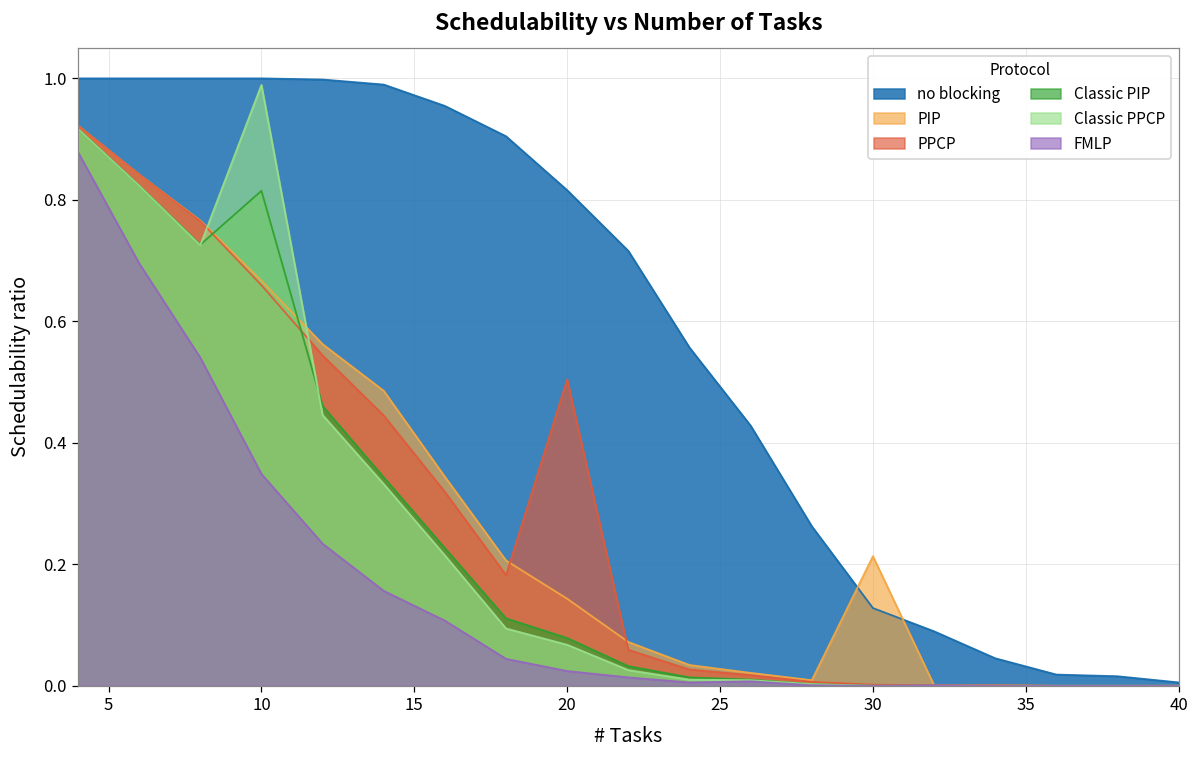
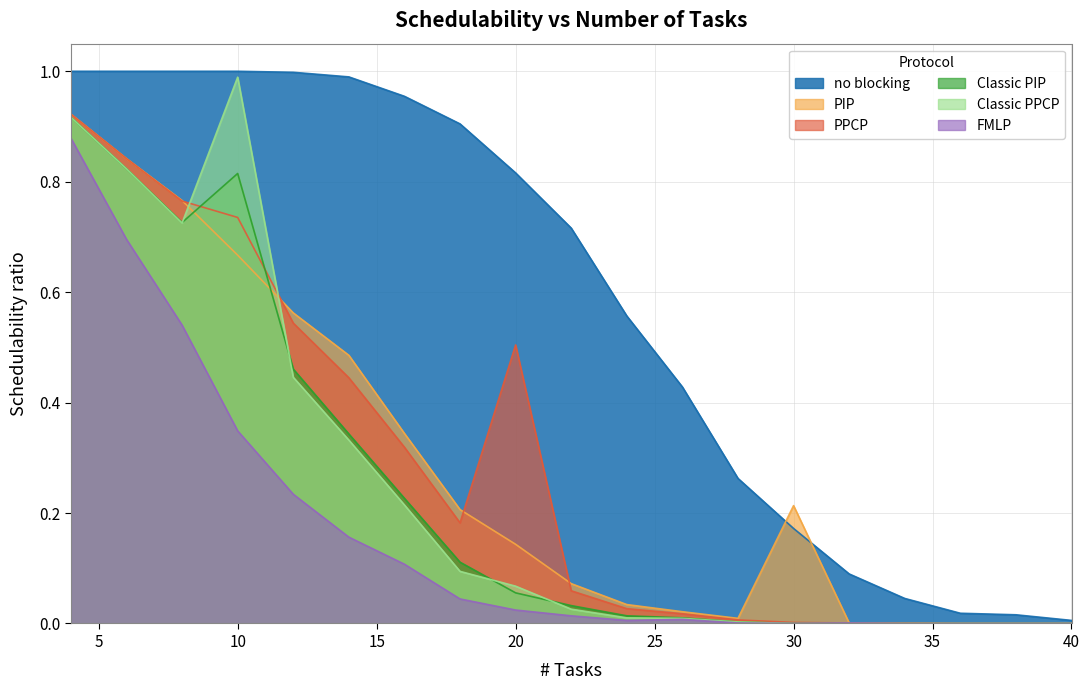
PPCP, 10: 0.66 -> 0.74
Classic PIP, 20: 0.08 -> 0.06
no blocking, 30: 0.13 -> 0.17
